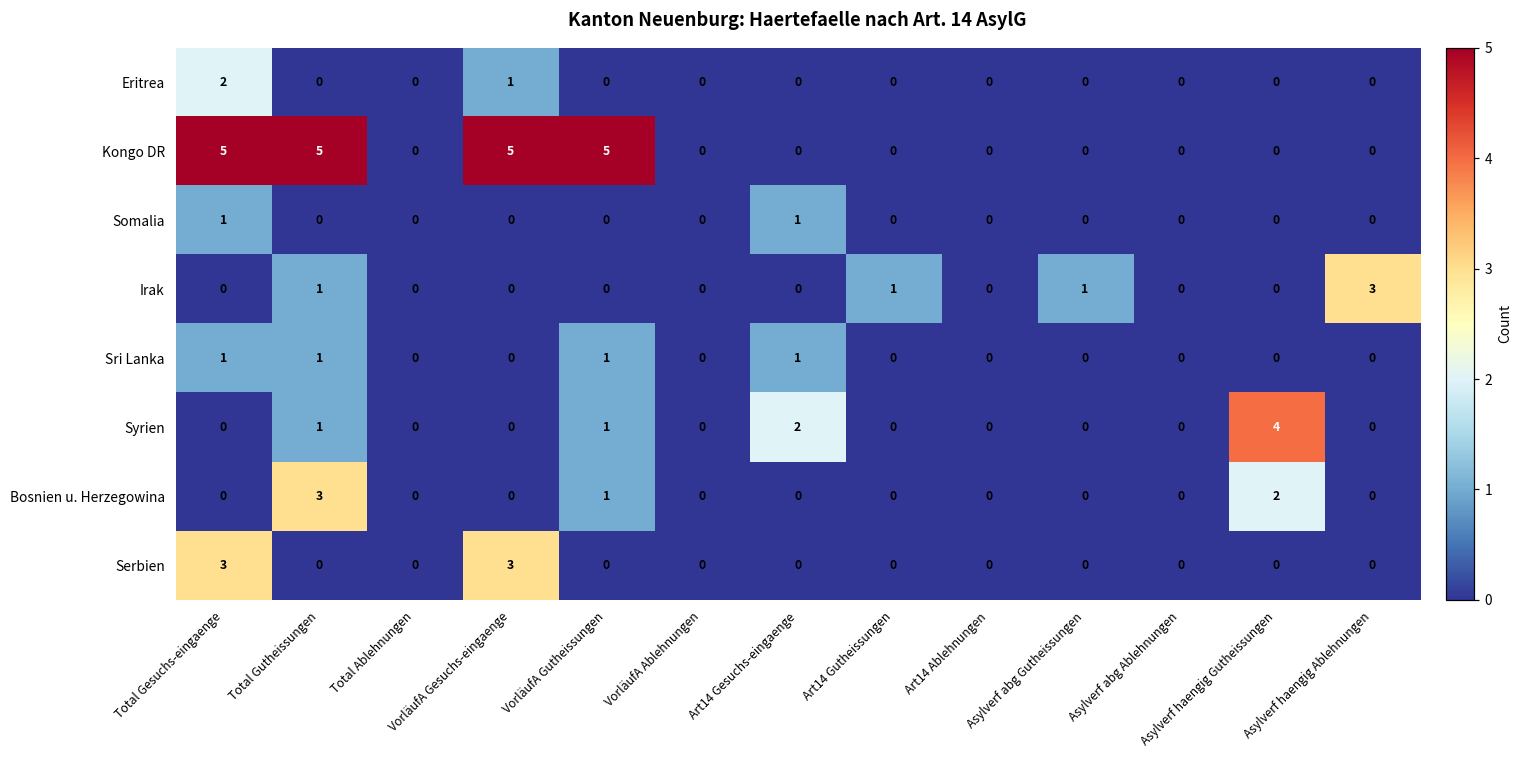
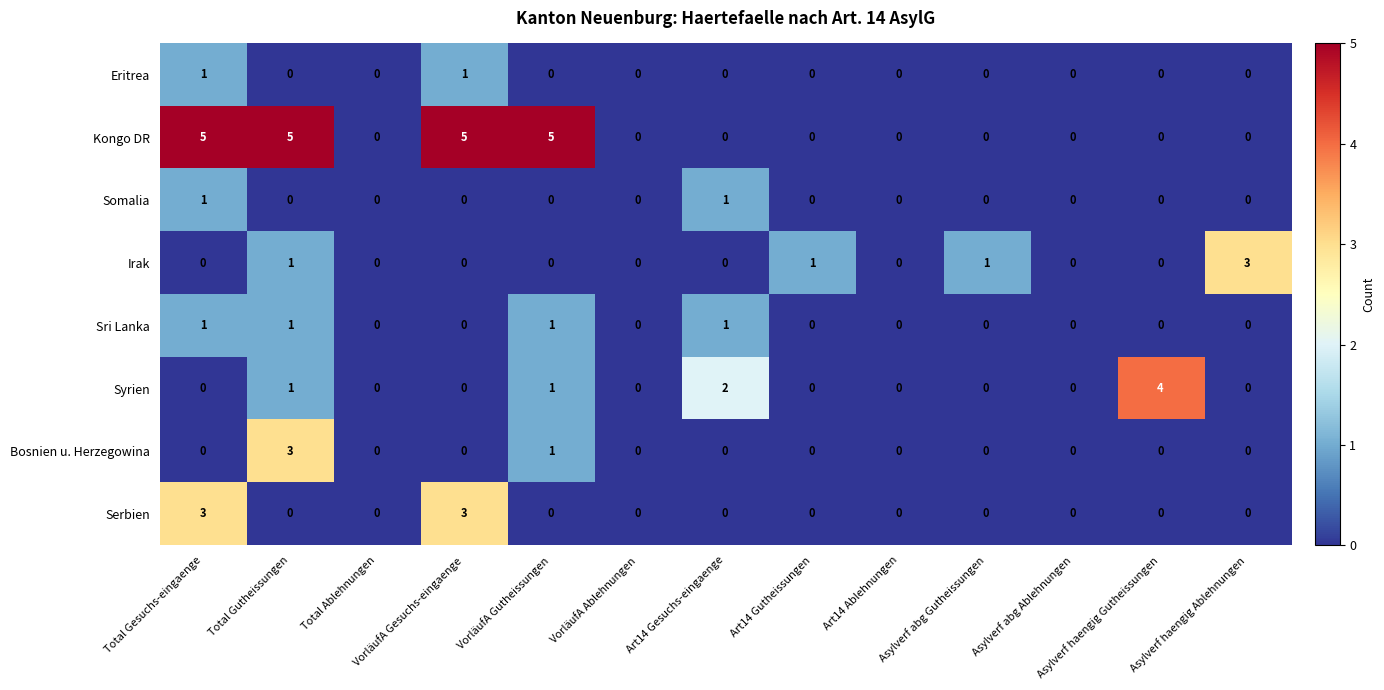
Eritrea, Total Gesuchs-eingaenge: 2 -> 1
Bosnien u. Herzegowina, Asylverf haengig Gutheissungen: 2 -> 0
